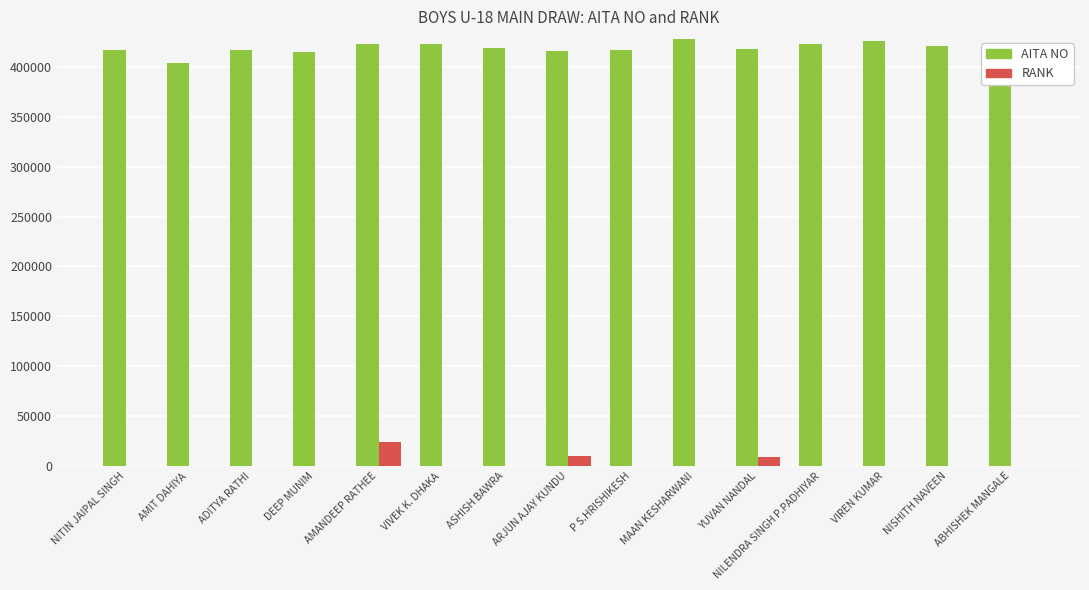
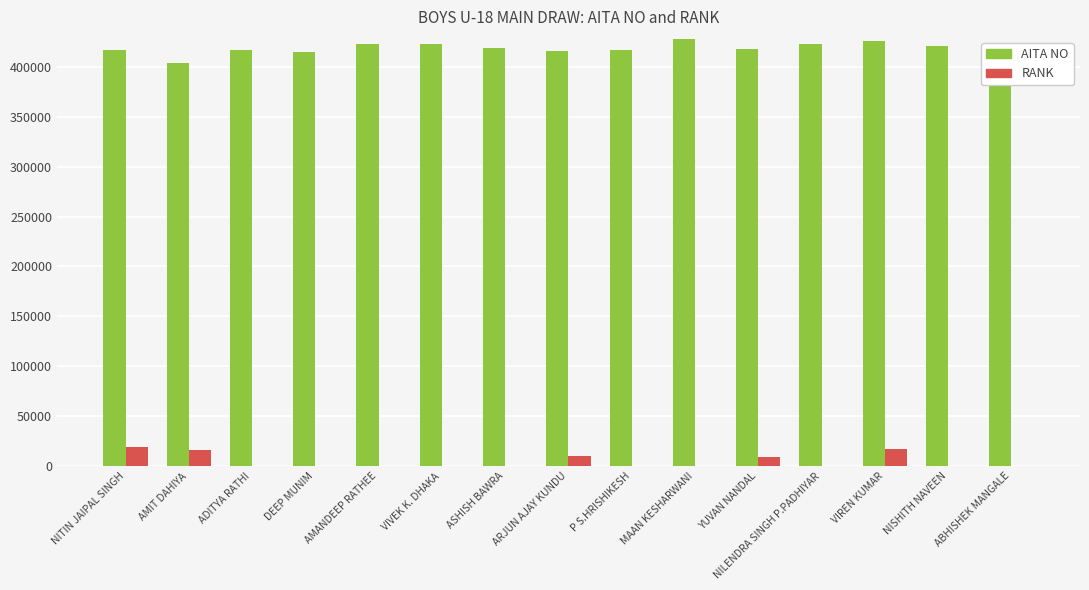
RANK, NITIN JAIPAL SINGH: 0 -> 20000
RANK, AMIT DAHIYA: 0 -> 20000
RANK, AMANDEEP RATHEE: 20000 -> 0
RANK, VIREN KUMAR: 0 -> 20000
